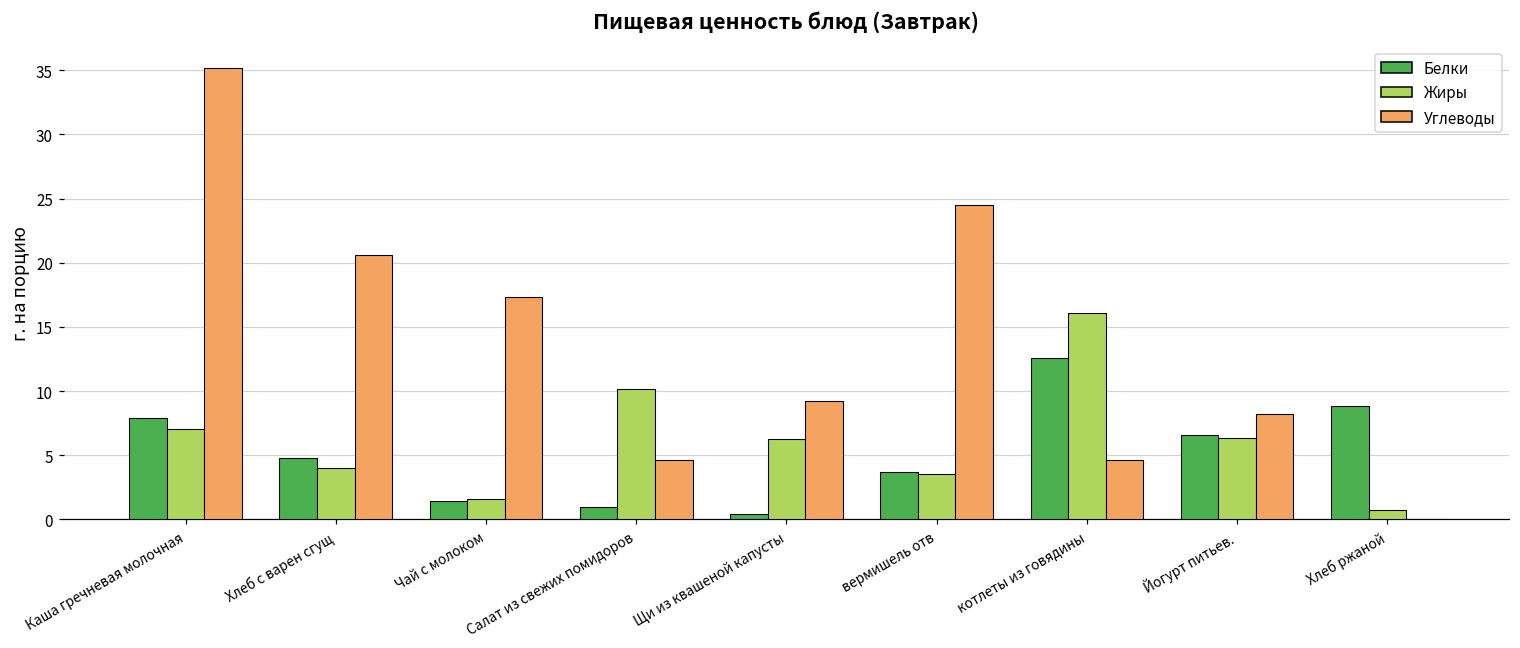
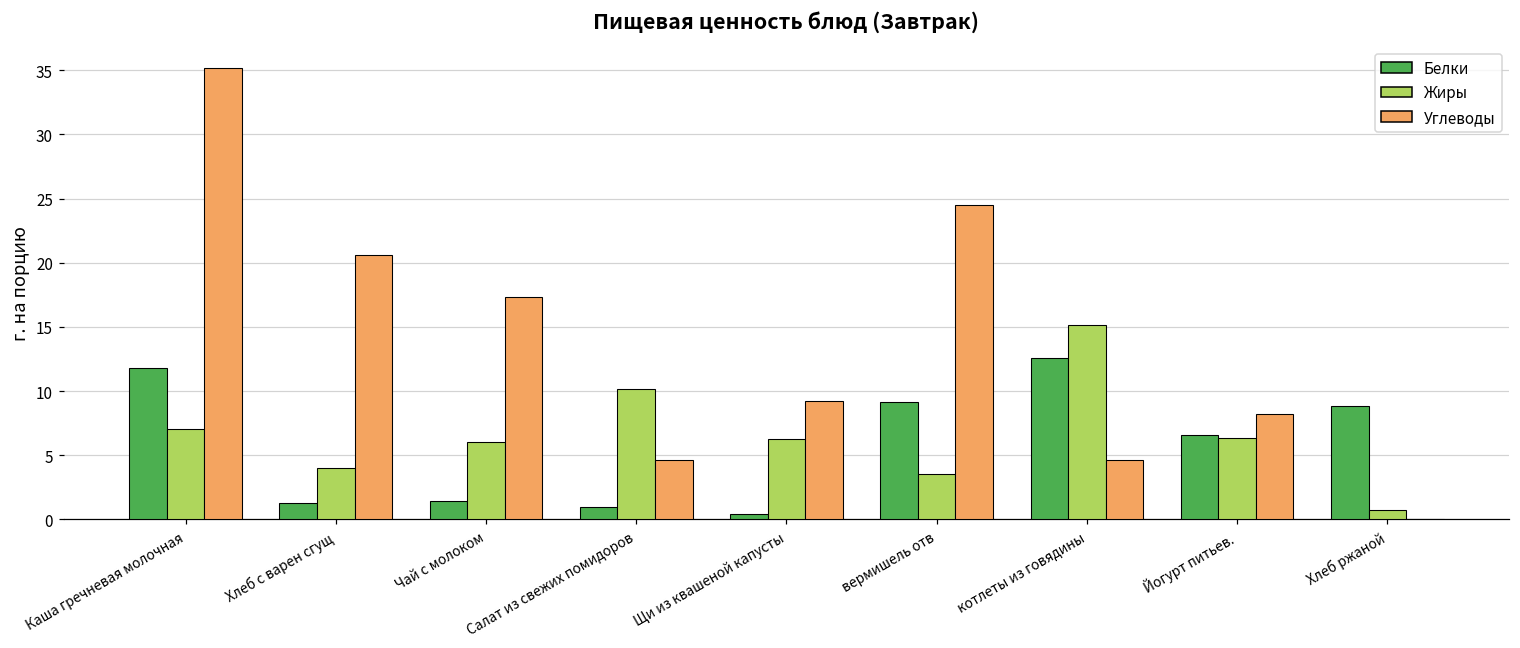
Белки, Каша гречневая молочная: 7.9 -> 11.8
Белки, Хлеб с варен сгущ: 4.8 -> 1.3
Жиры, Чай с молоком: 1.6 -> 6.0
Белки, вермишель отв: 3.7 -> 9.2
Жиры, котлеты из говядины: 16.1 -> 15.1
